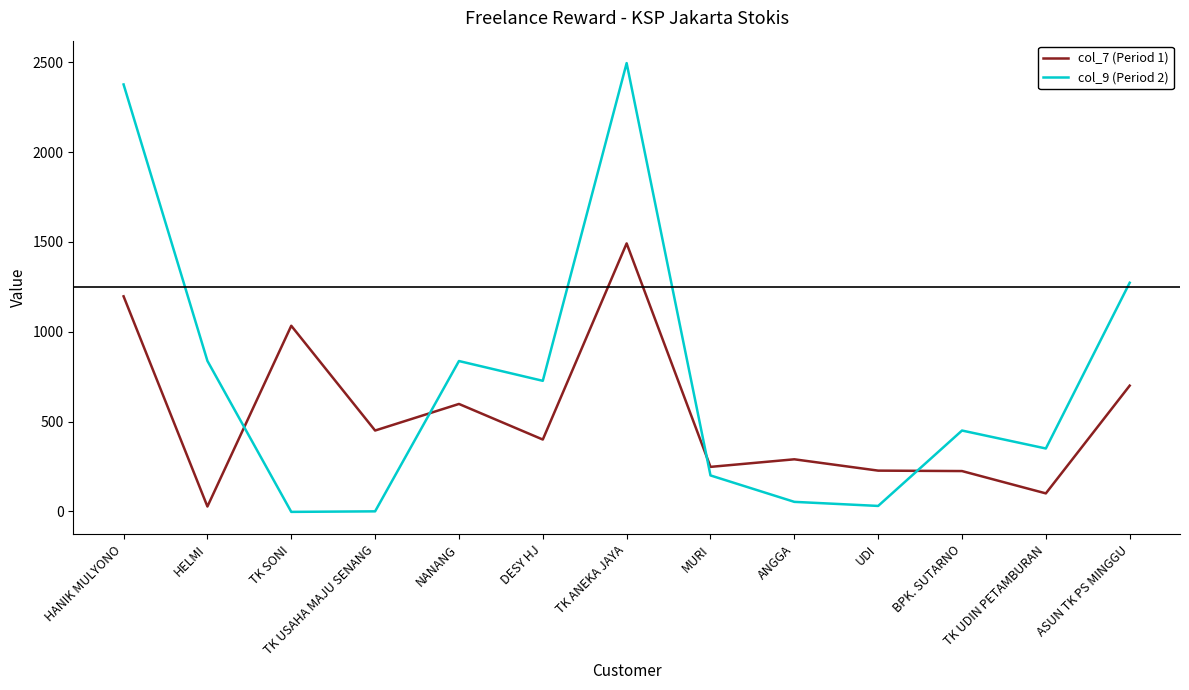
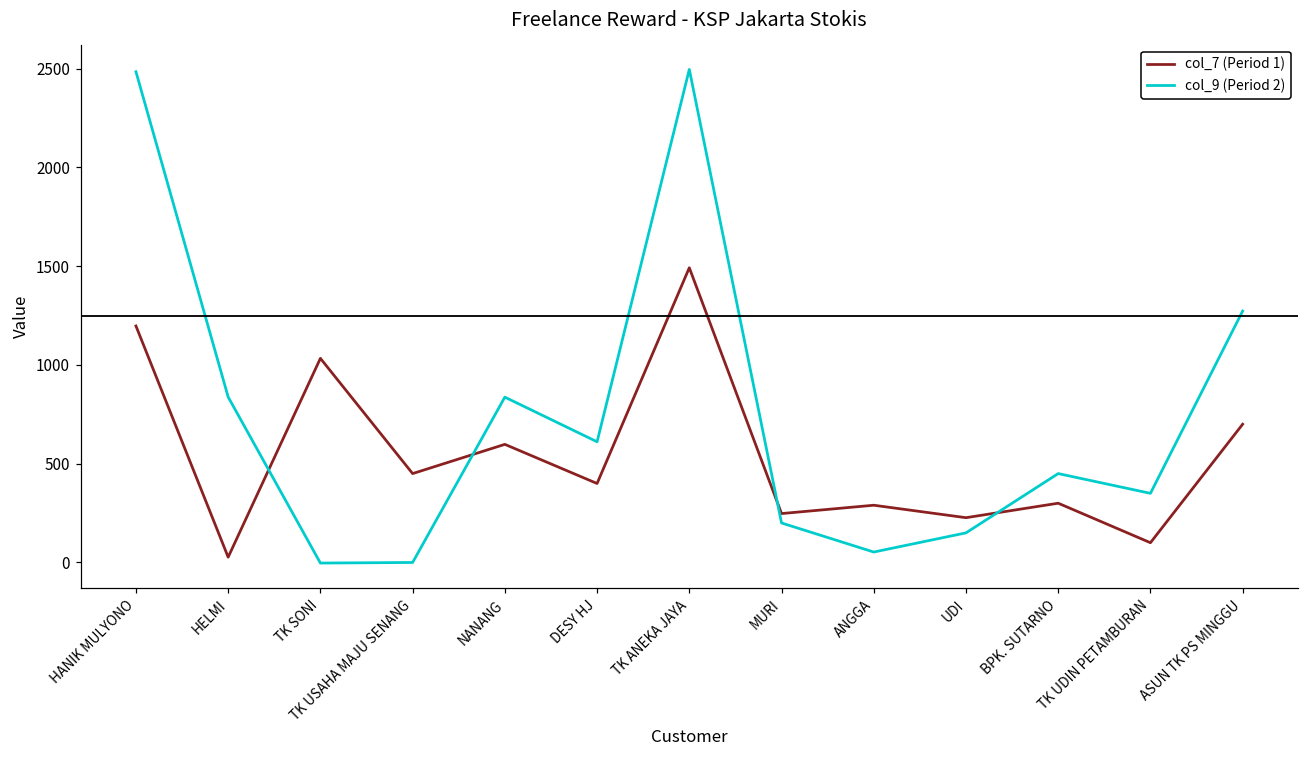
col_9 (Period 2), HANIK MULYONO: 2380 -> 2480
col_9 (Period 2), DESY HJ: 730 -> 610
col_9 (Period 2), UDI: 30 -> 150
col_7 (Period 1), BPK. SUTARNO: 220 -> 300
